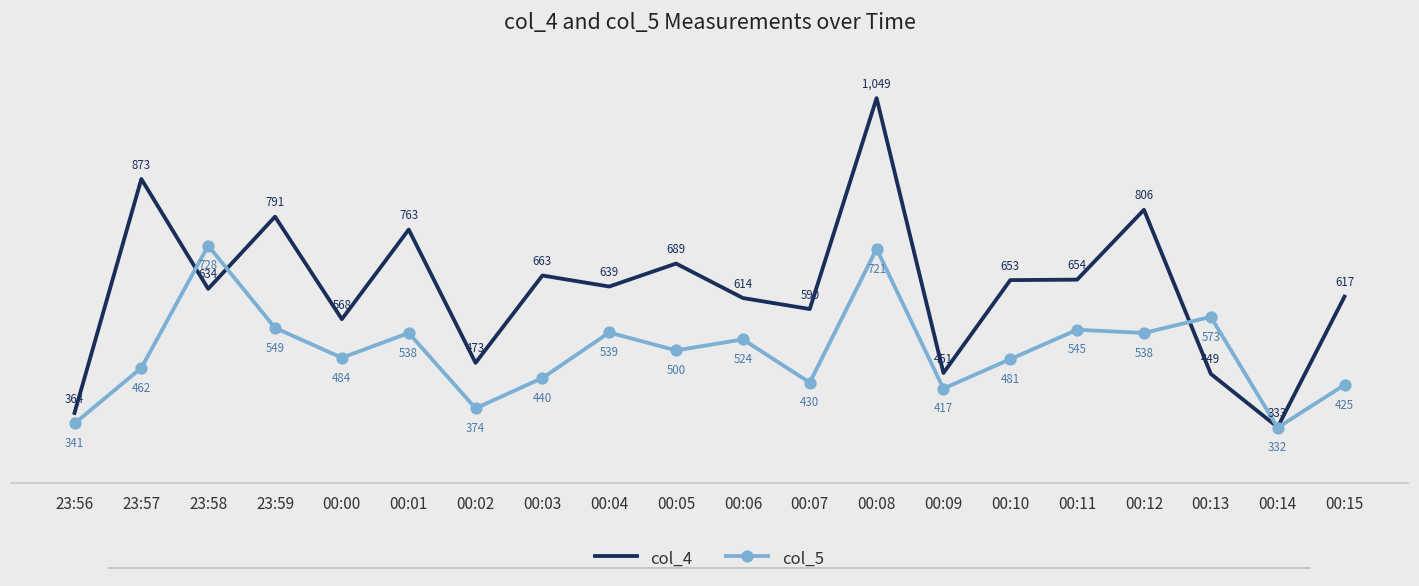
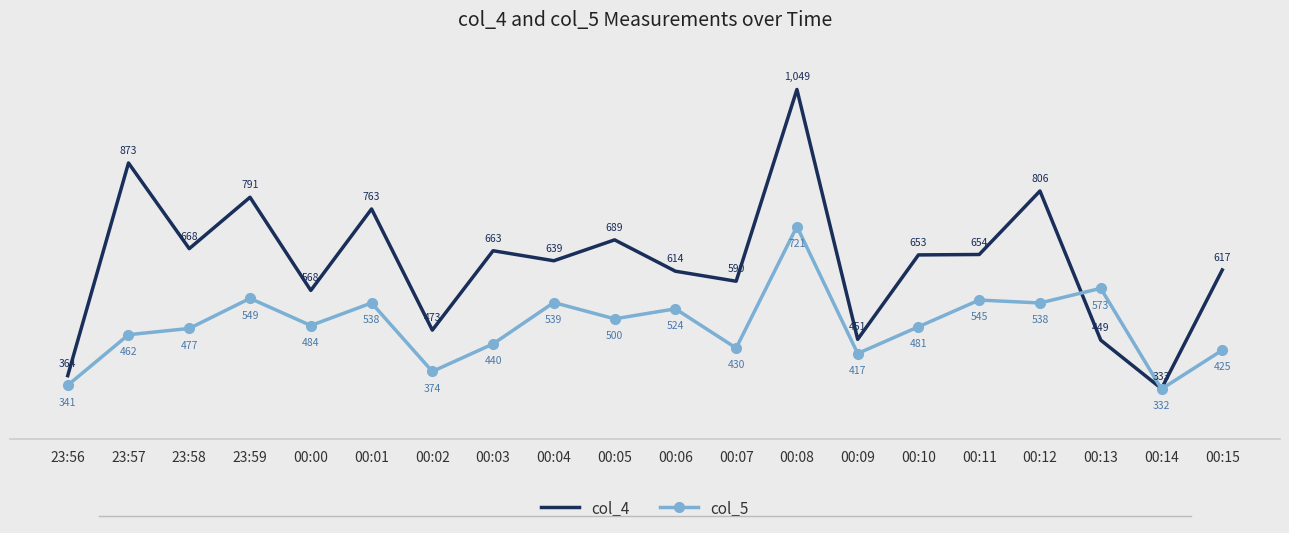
col_4, 23:58: 634 -> 668
col_5, 23:58: 728 -> 477
